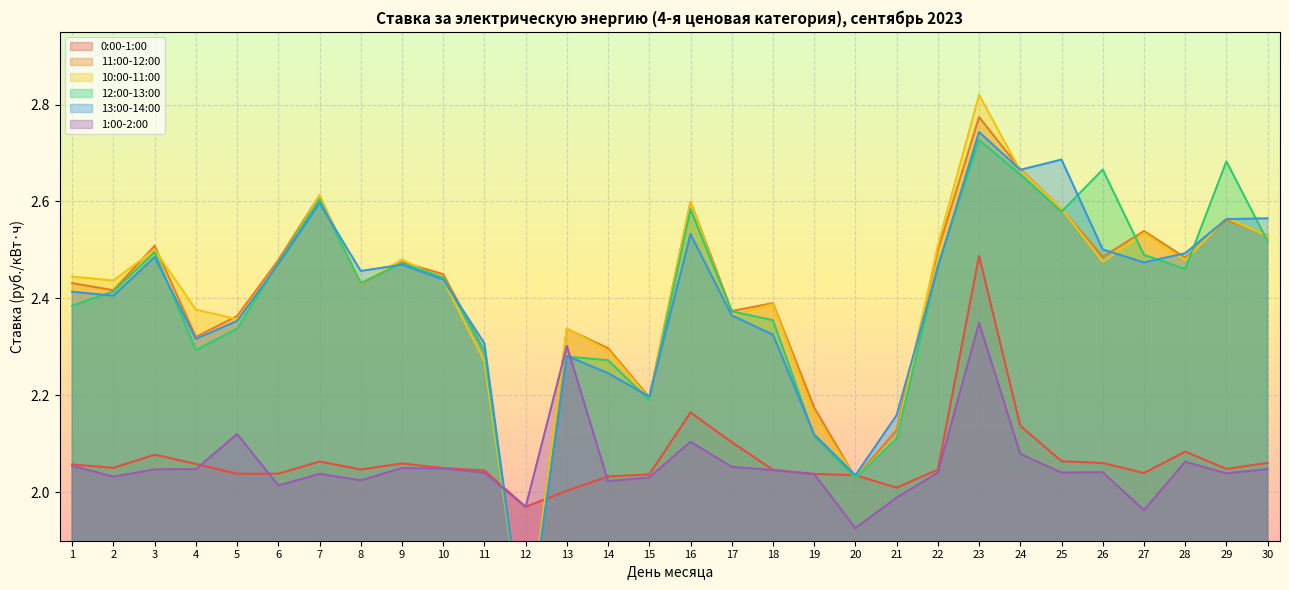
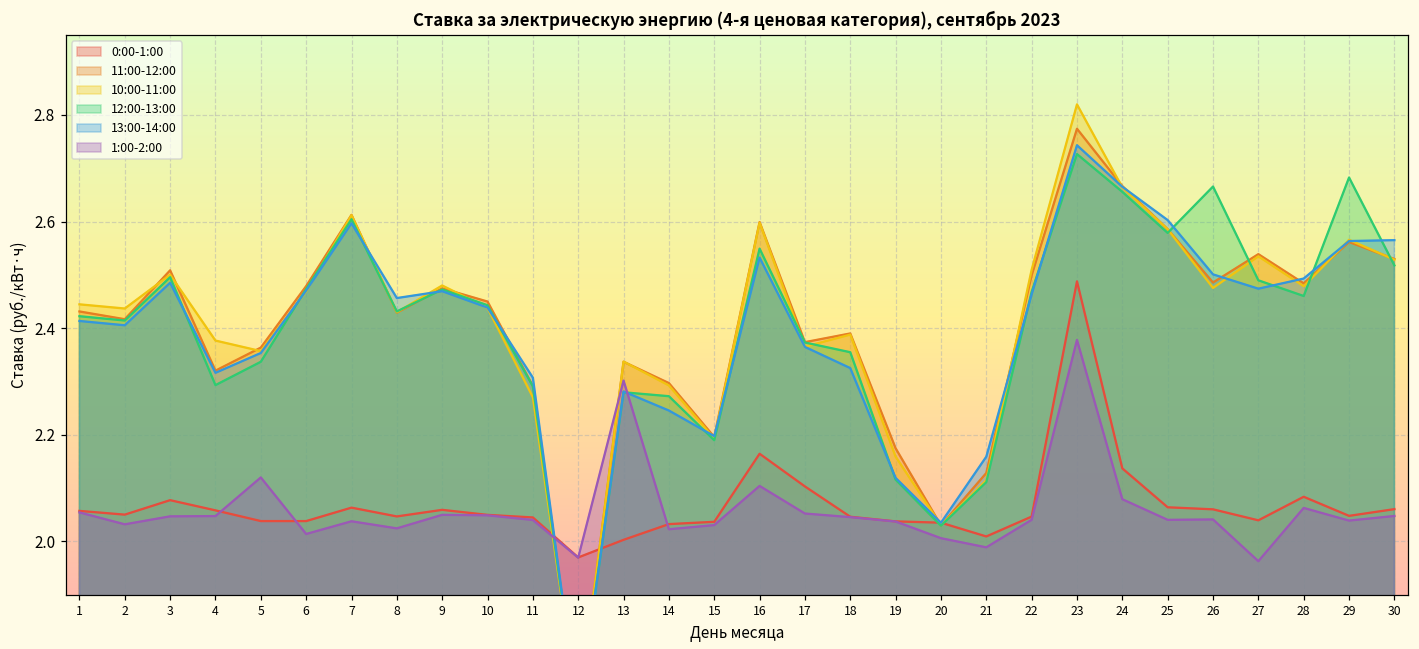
12:00-13:00, 1: 2.38 -> 2.42
12:00-13:00, 16: 2.58 -> 2.55
1:00-2:00, 20: 1.93 -> 2.01
1:00-2:00, 23: 2.35 -> 2.38
13:00-14:00, 25: 2.69 -> 2.60
